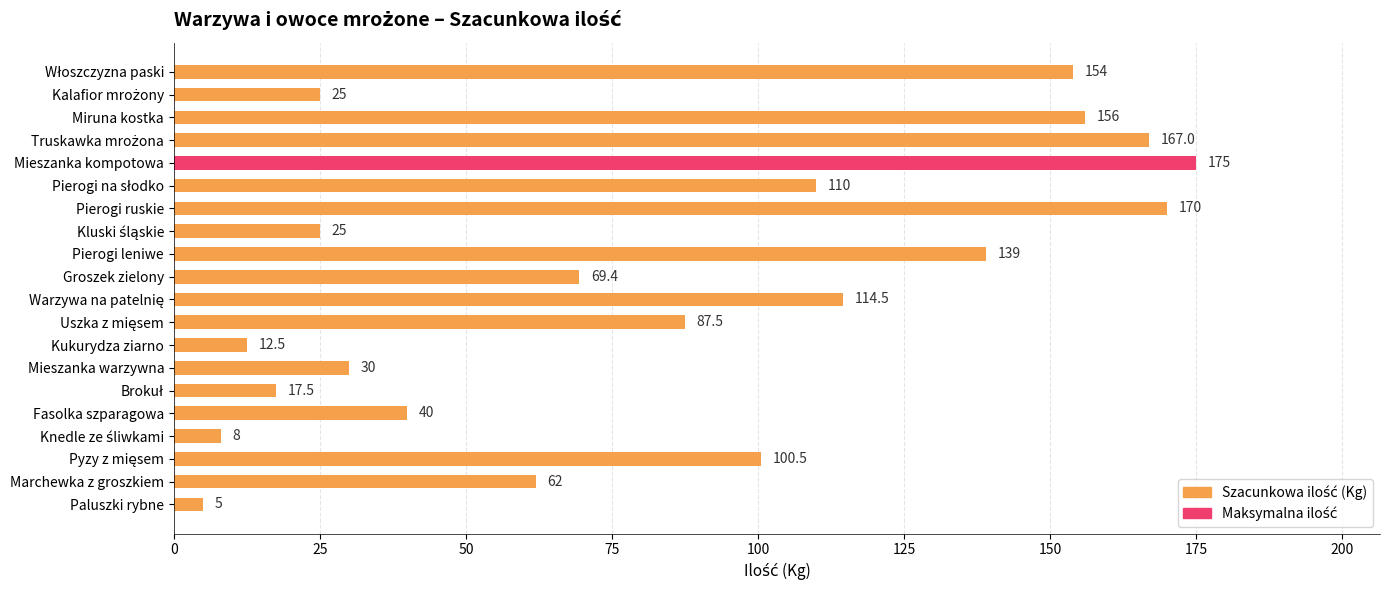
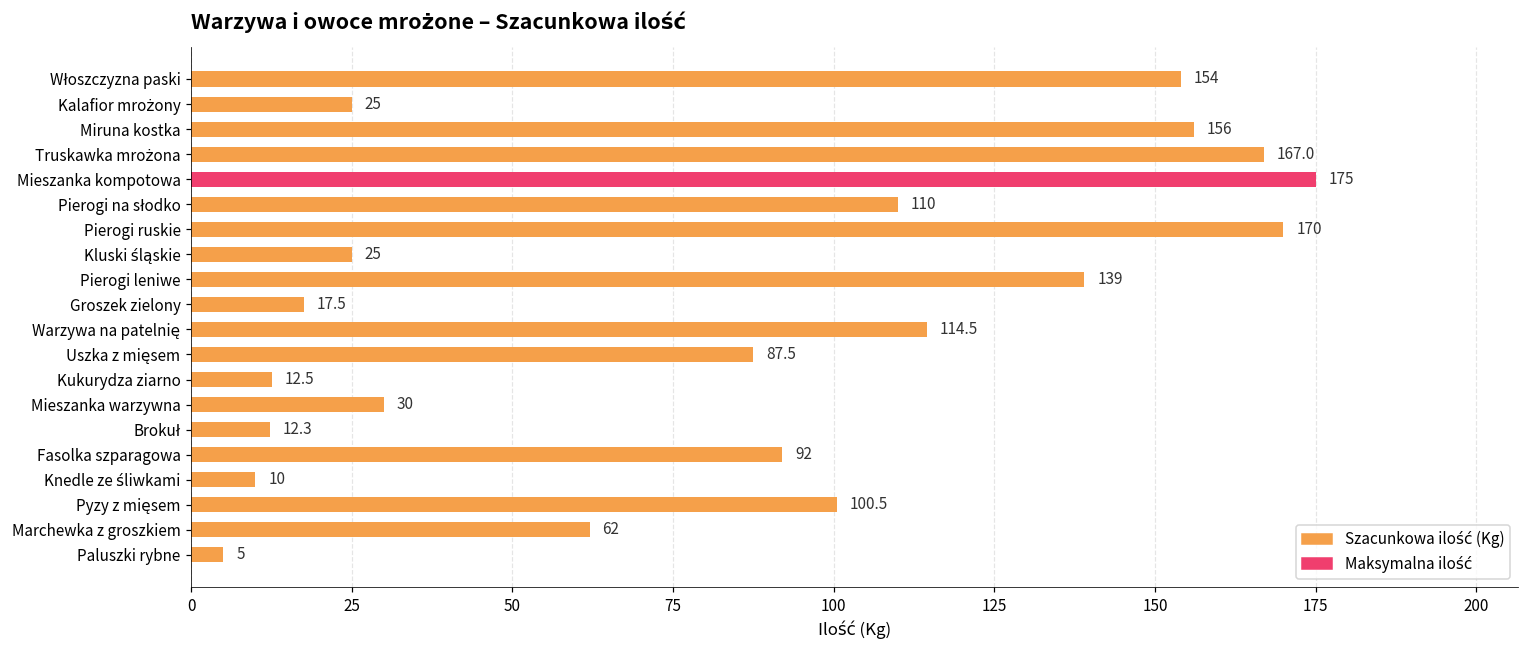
Groszek zielony: 69.4 -> 17.5
Brokuł: 17.5 -> 12.3
Fasolka szparagowa: 40 -> 92
Knedle ze śliwkami: 8 -> 10
